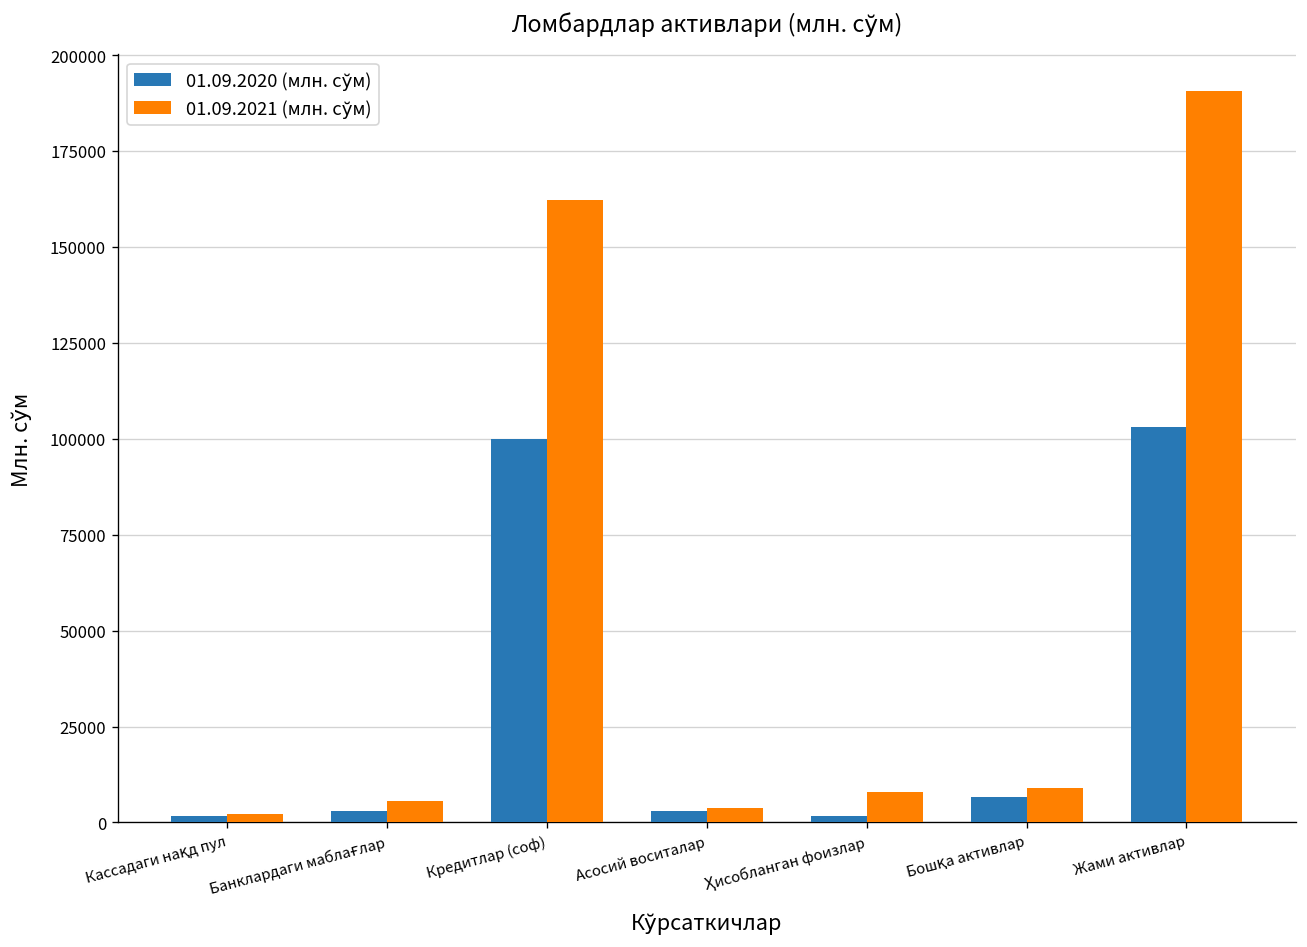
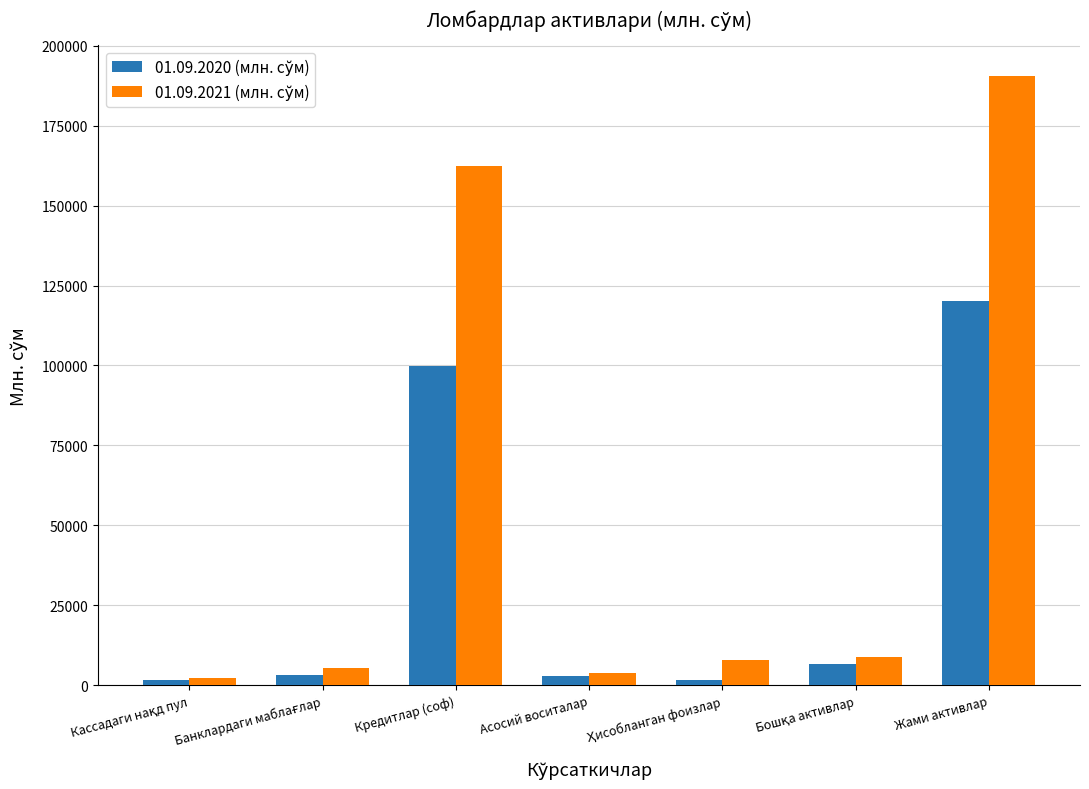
01.09.2020 (млн. сўм), Жами активлар: 103000 -> 120000
